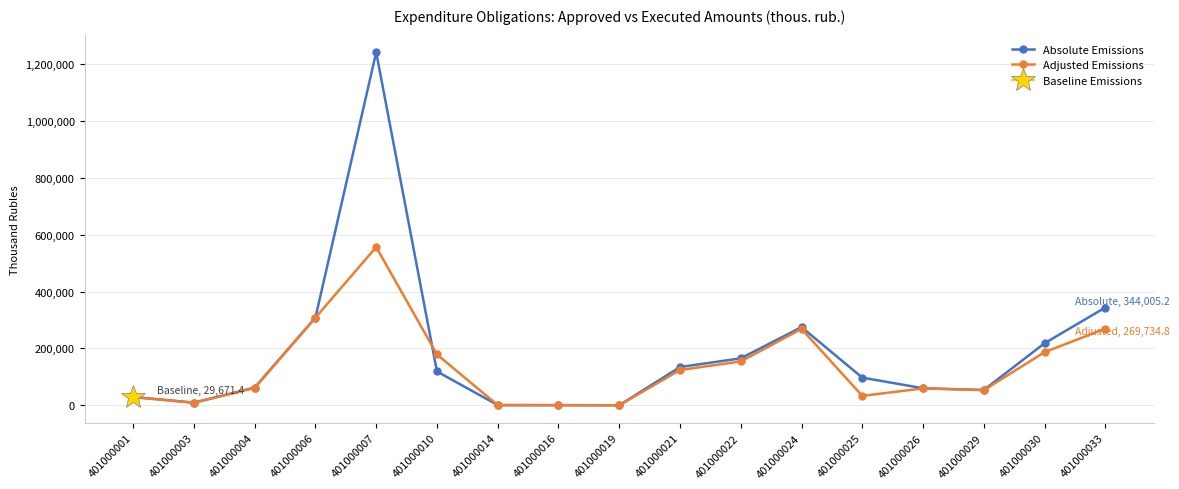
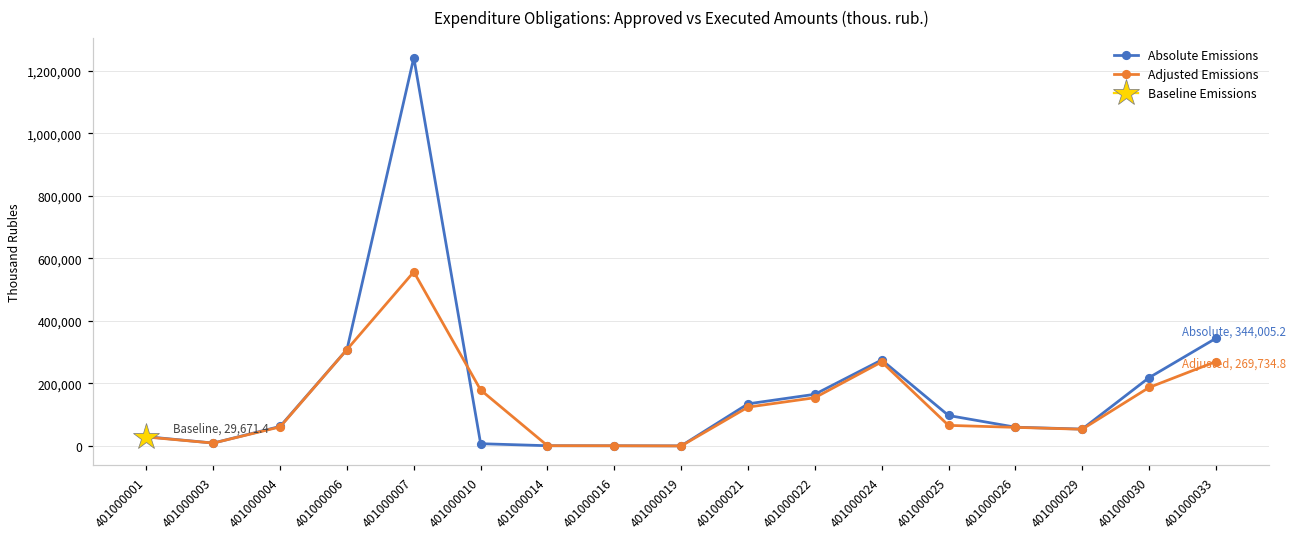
Absolute Emissions, 401000010: 120,000 -> 10,000
Adjusted Emissions, 401000025: 30,000 -> 70,000
